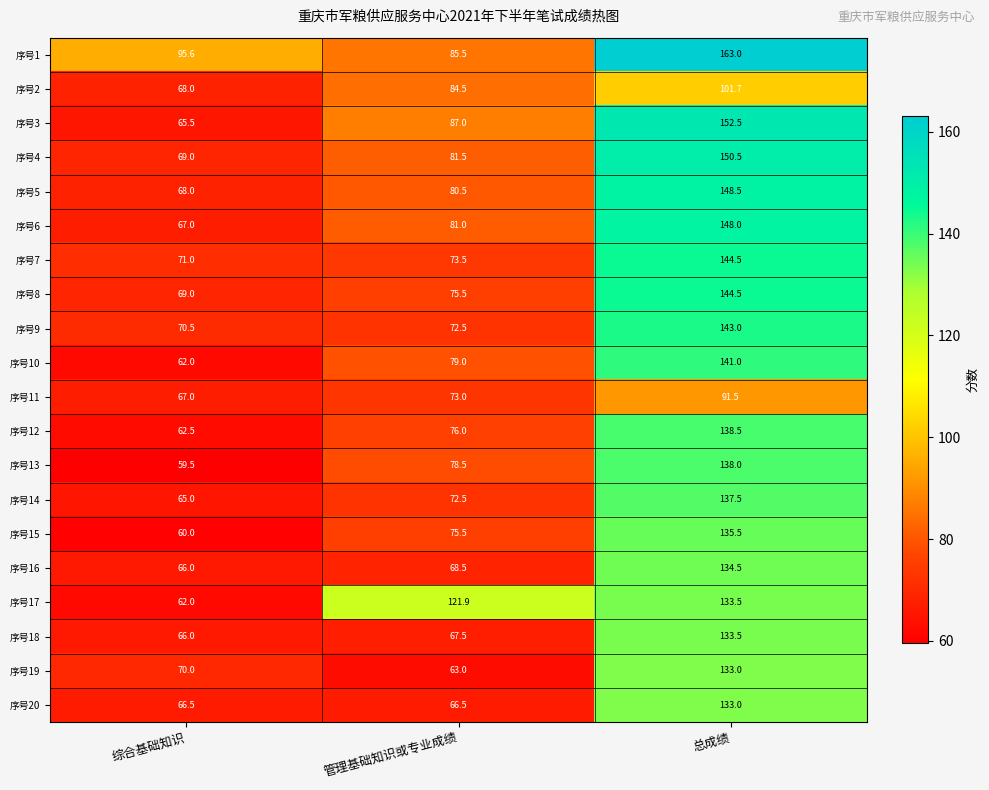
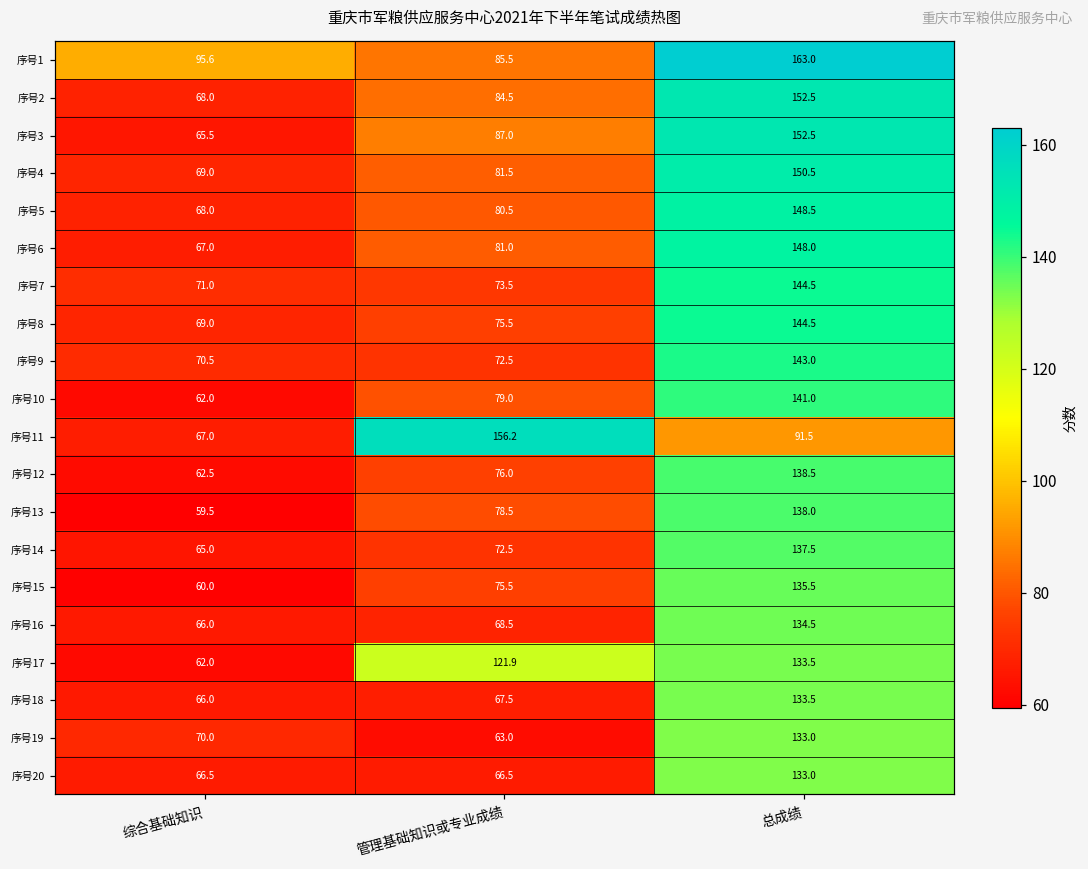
序号2, 总成绩: 101.7 -> 152.5
序号11, 管理基础知识或专业成绩: 73.0 -> 156.2
